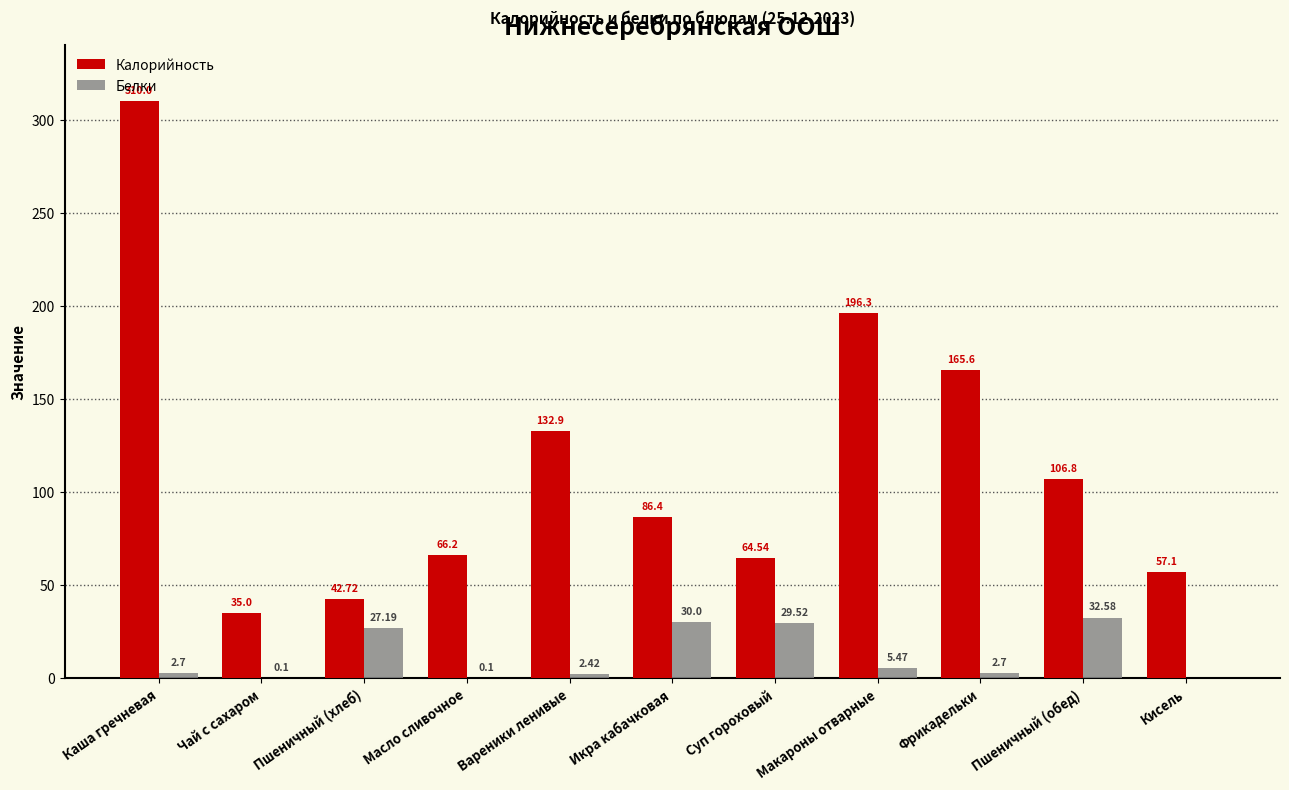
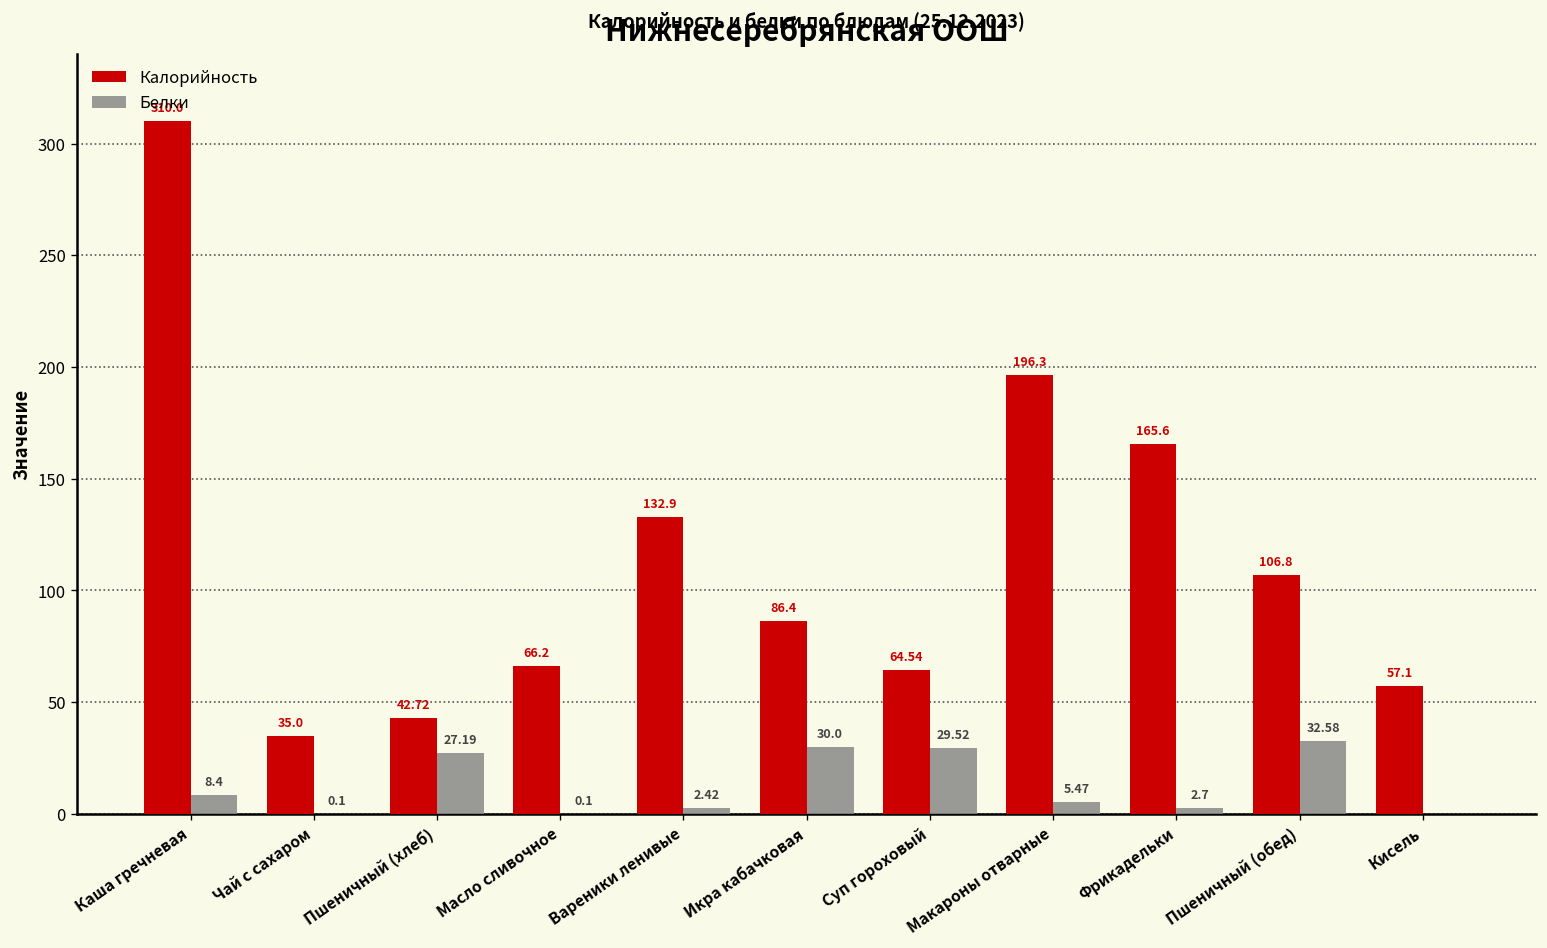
Белки, Каша гречневая: 2.7 -> 8.4
